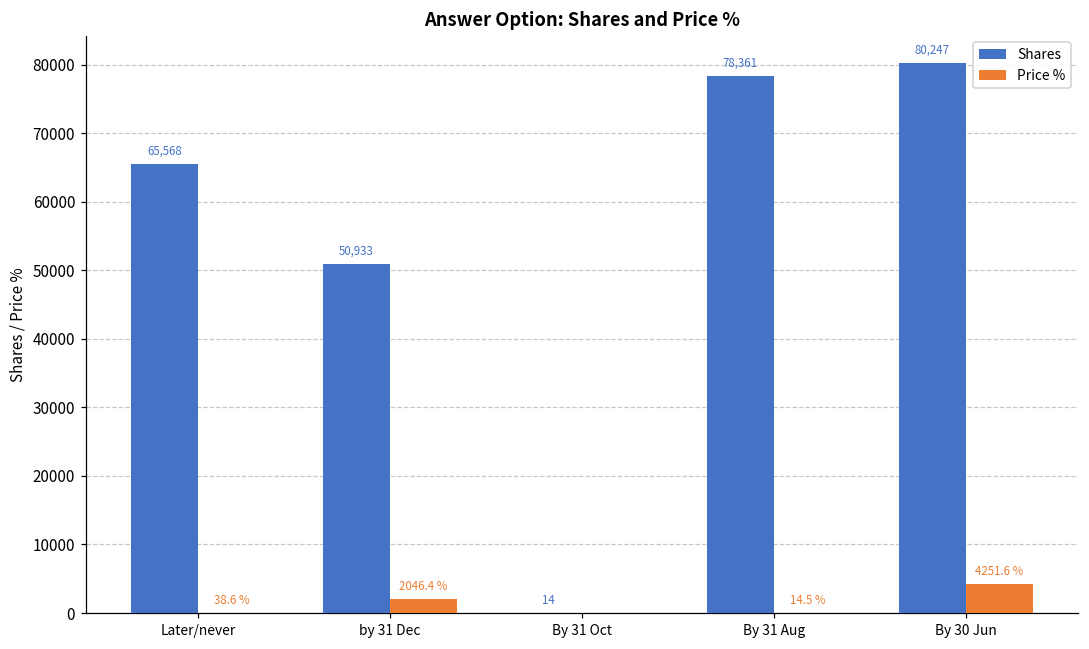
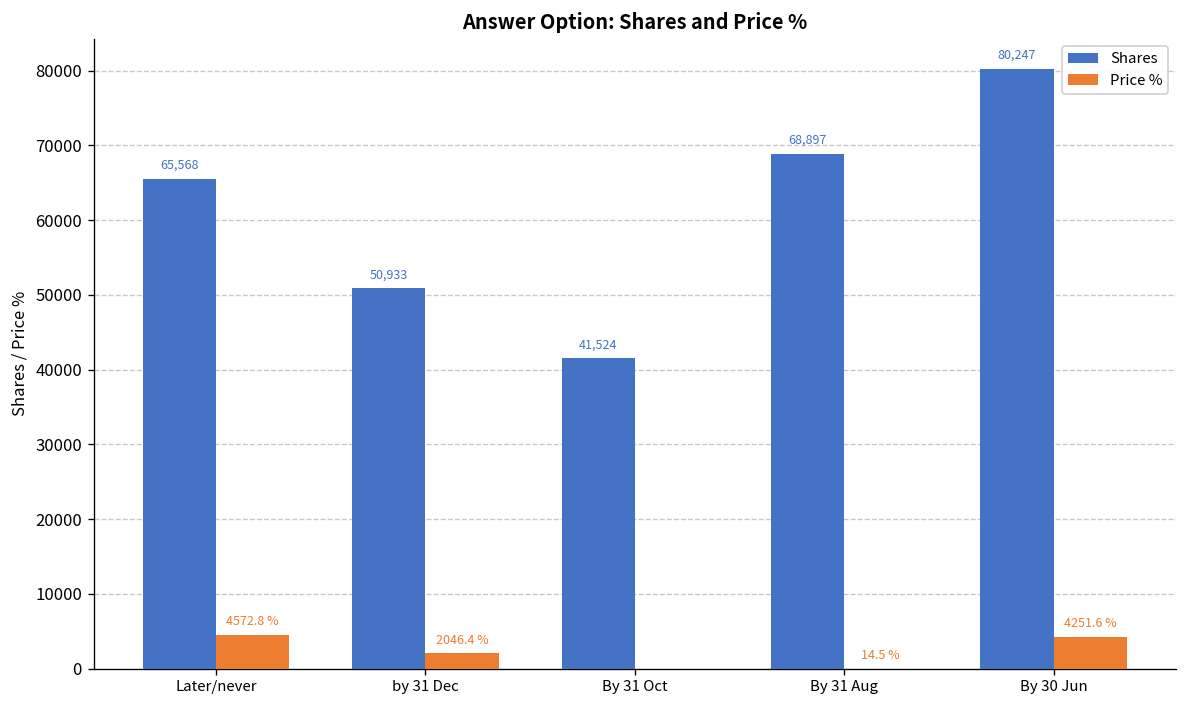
Price %, Later/never: 38.6 % -> 4572.8 %
Shares, By 31 Oct: 14 -> 41,524
Shares, By 31 Aug: 78,361 -> 68,897
